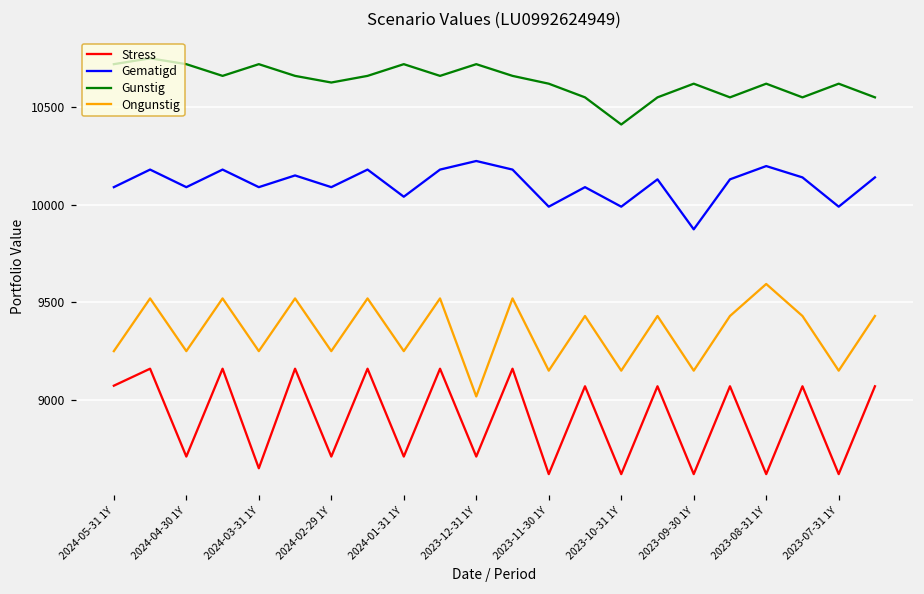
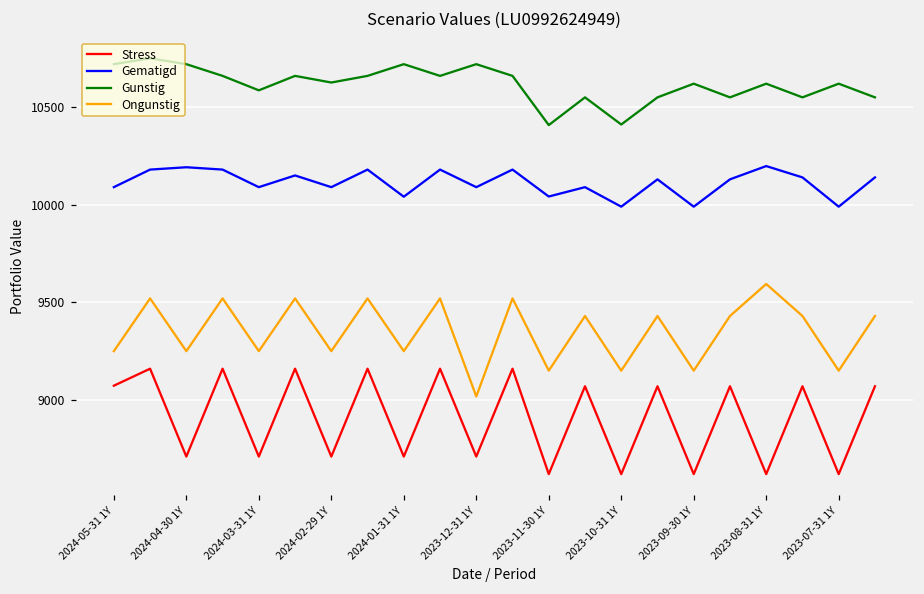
Gematigd, 2024-04-30 1Y: 10090 -> 10190
Stress, 2024-03-31 1Y: 8650 -> 8710
Gunstig, 2024-03-31 1Y: 10720 -> 10590
Gematigd, 2023-12-31 1Y: 10220 -> 10090
Gematigd, 2023-11-30 1Y: 9990 -> 10040
Gunstig, 2023-11-30 1Y: 10620 -> 10410
Gematigd, 2023-09-30 1Y: 9870 -> 9990
